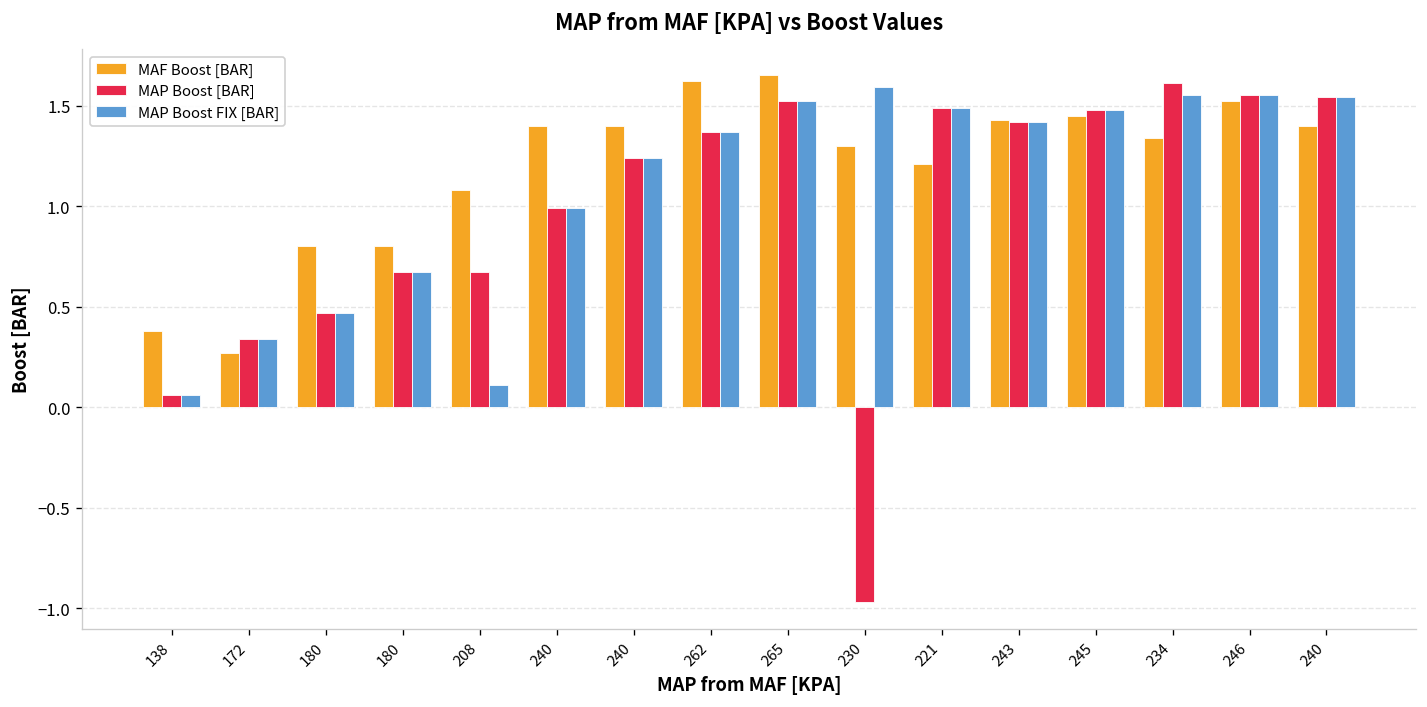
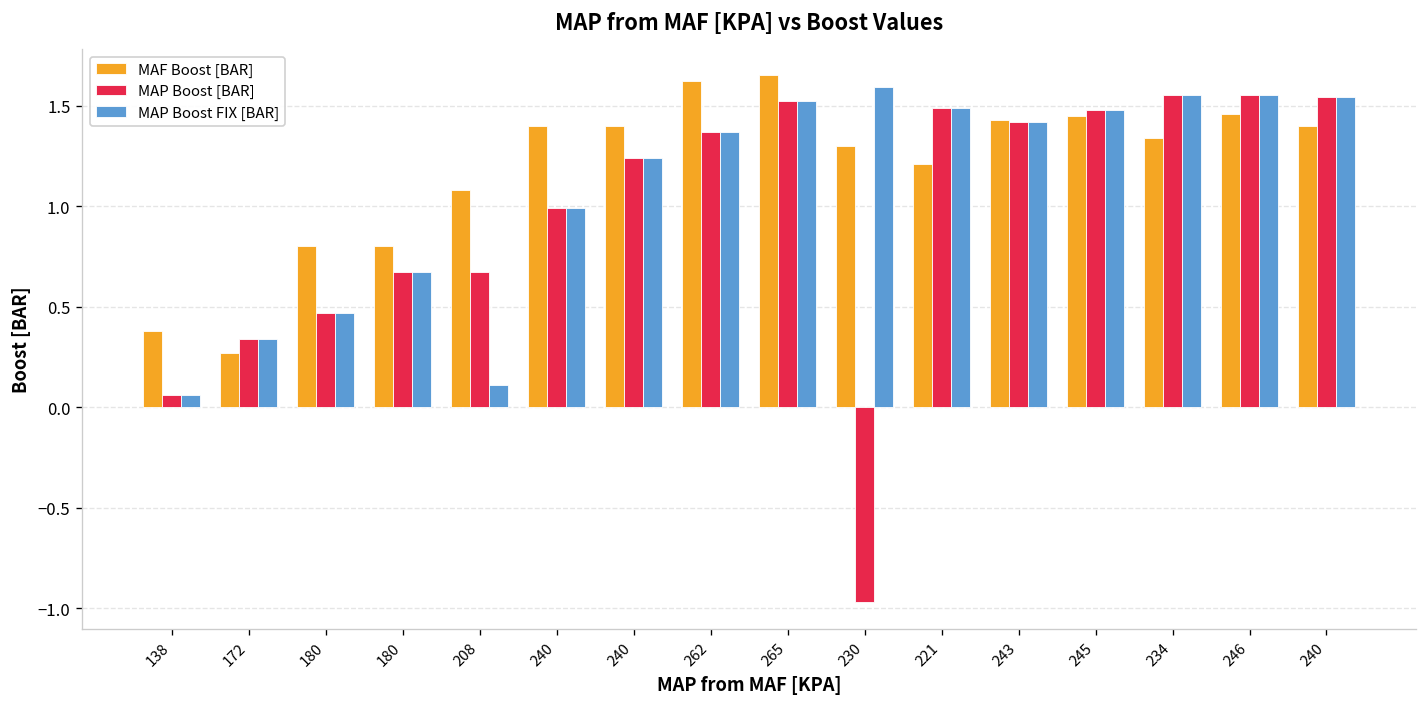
MAP Boost [BAR], 234: 1.61 -> 1.55
MAF Boost [BAR], 246: 1.52 -> 1.46
